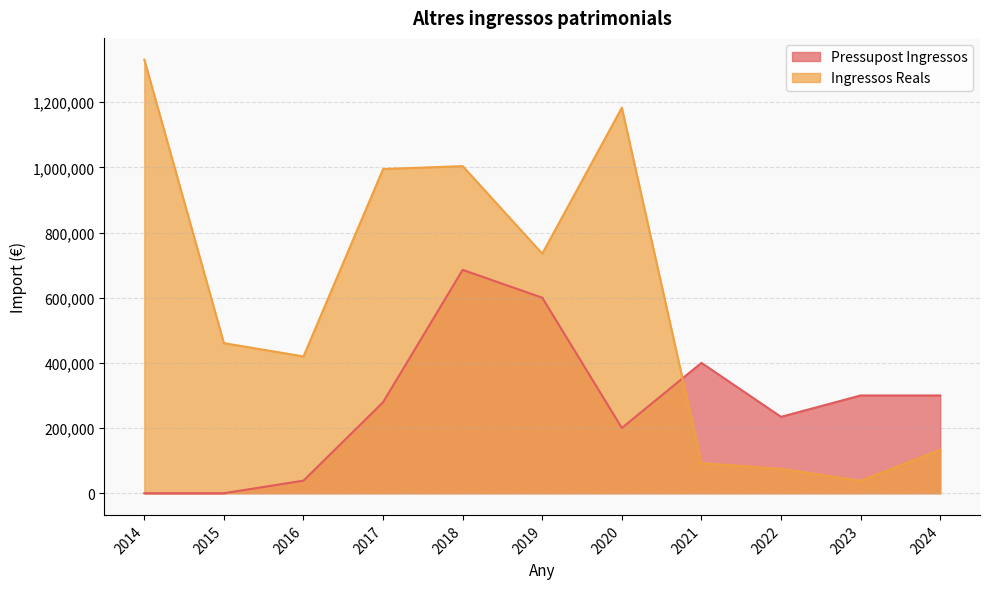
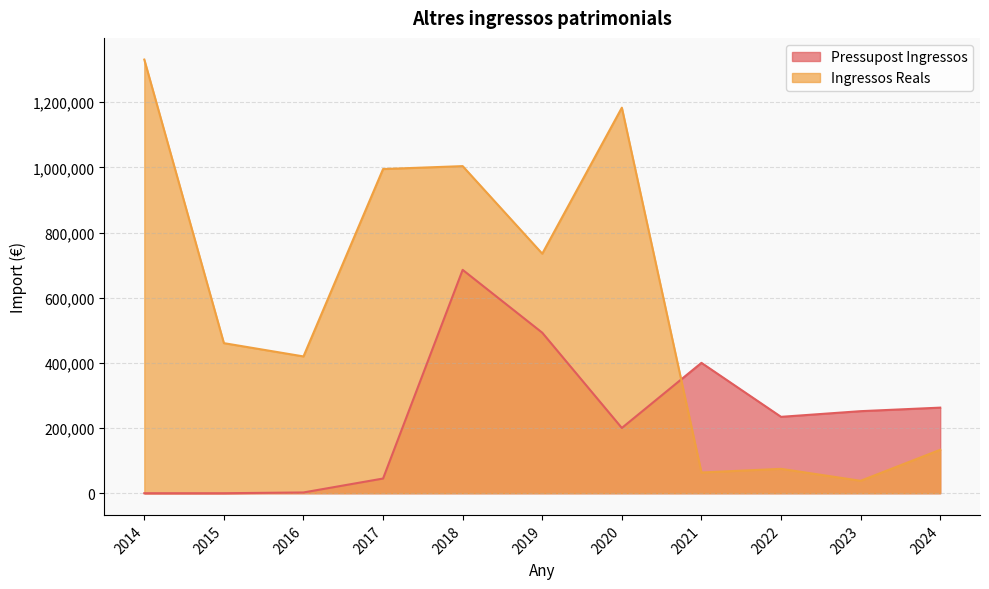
Pressupost Ingressos, 2016: 40,000 -> 0
Pressupost Ingressos, 2017: 280,000 -> 50,000
Pressupost Ingressos, 2019: 600,000 -> 490,000
Ingressos Reals, 2021: 90,000 -> 60,000
Pressupost Ingressos, 2023: 300,000 -> 250,000
Pressupost Ingressos, 2024: 300,000 -> 260,000
